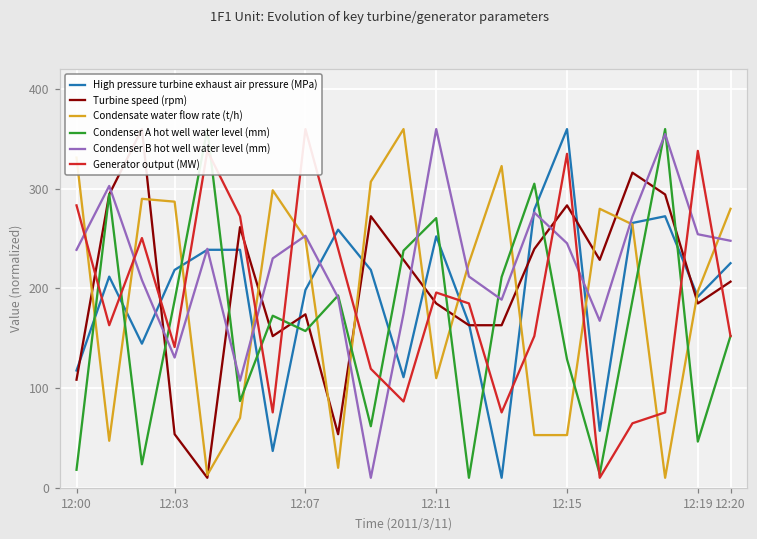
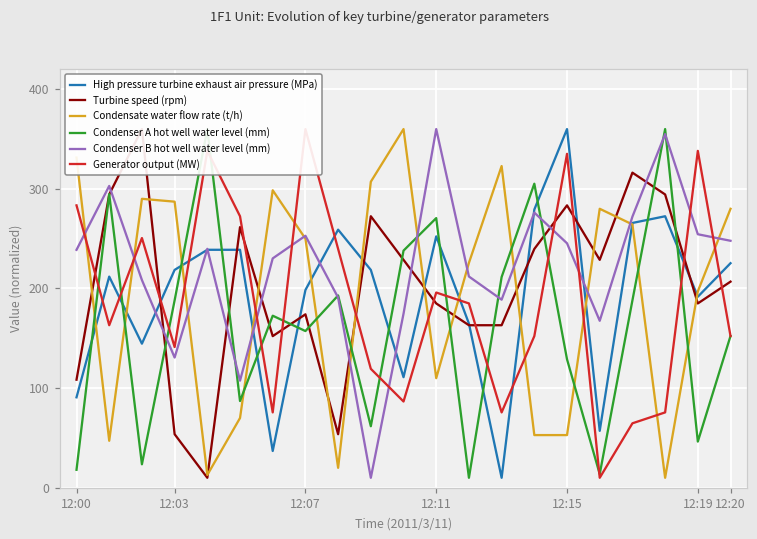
High pressure turbine exhaust air pressure (MPa), 12:00: 120 -> 90
